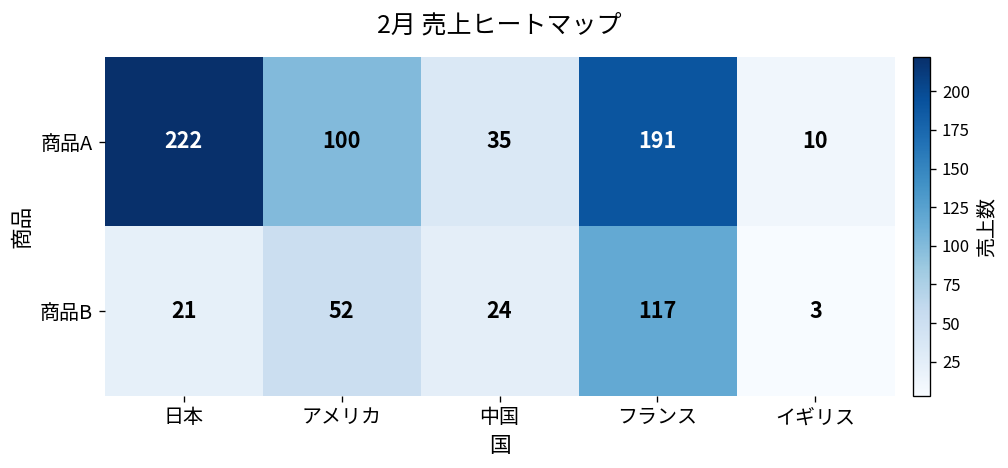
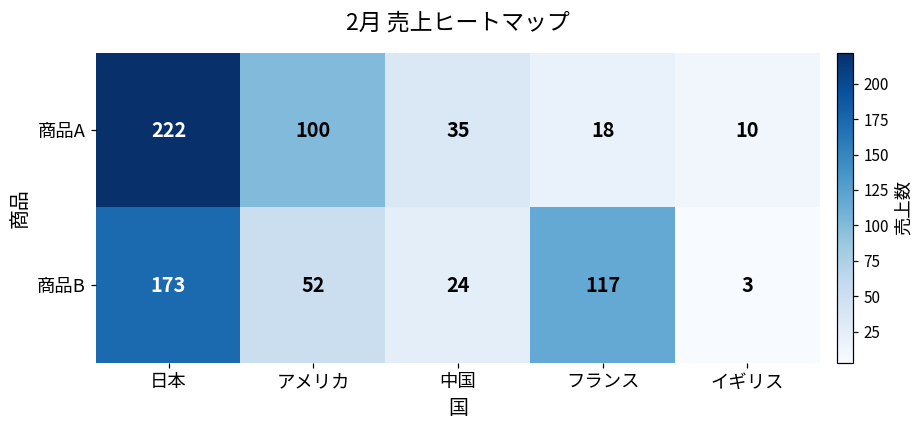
商品A, フランス: 191 -> 18
商品B, 日本: 21 -> 173
